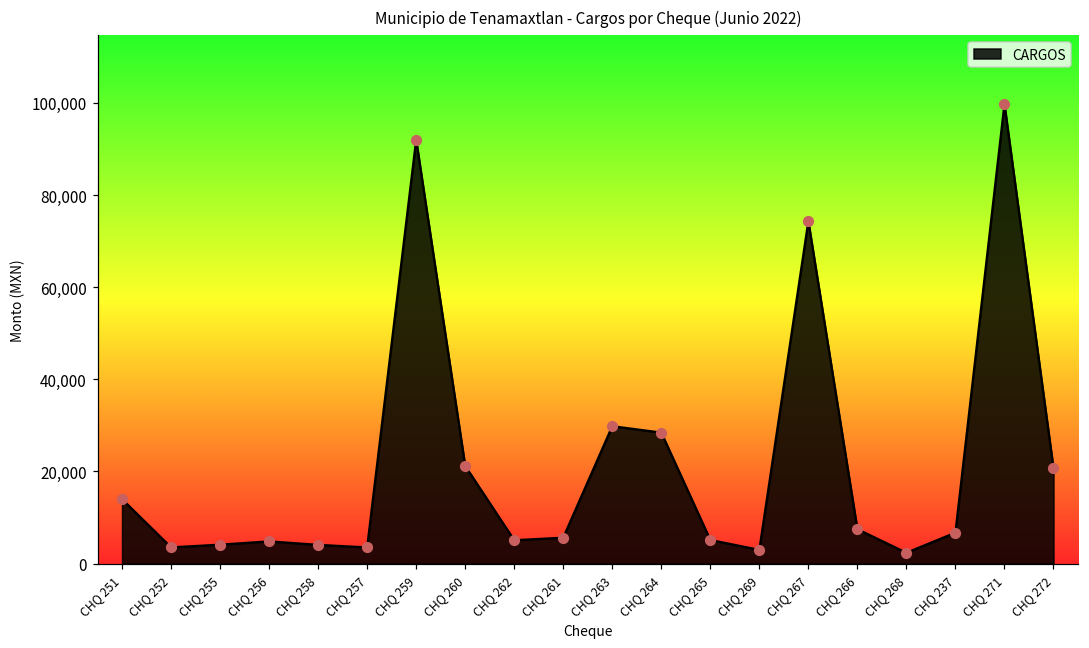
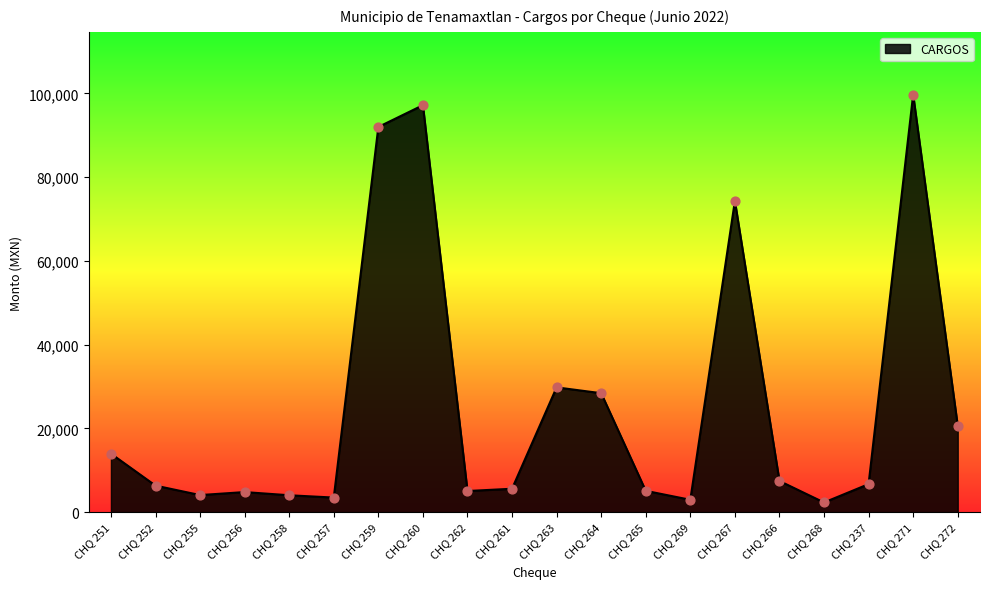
CHQ 252: 4,000 -> 6,000
CHQ 260: 21,000 -> 97,000
